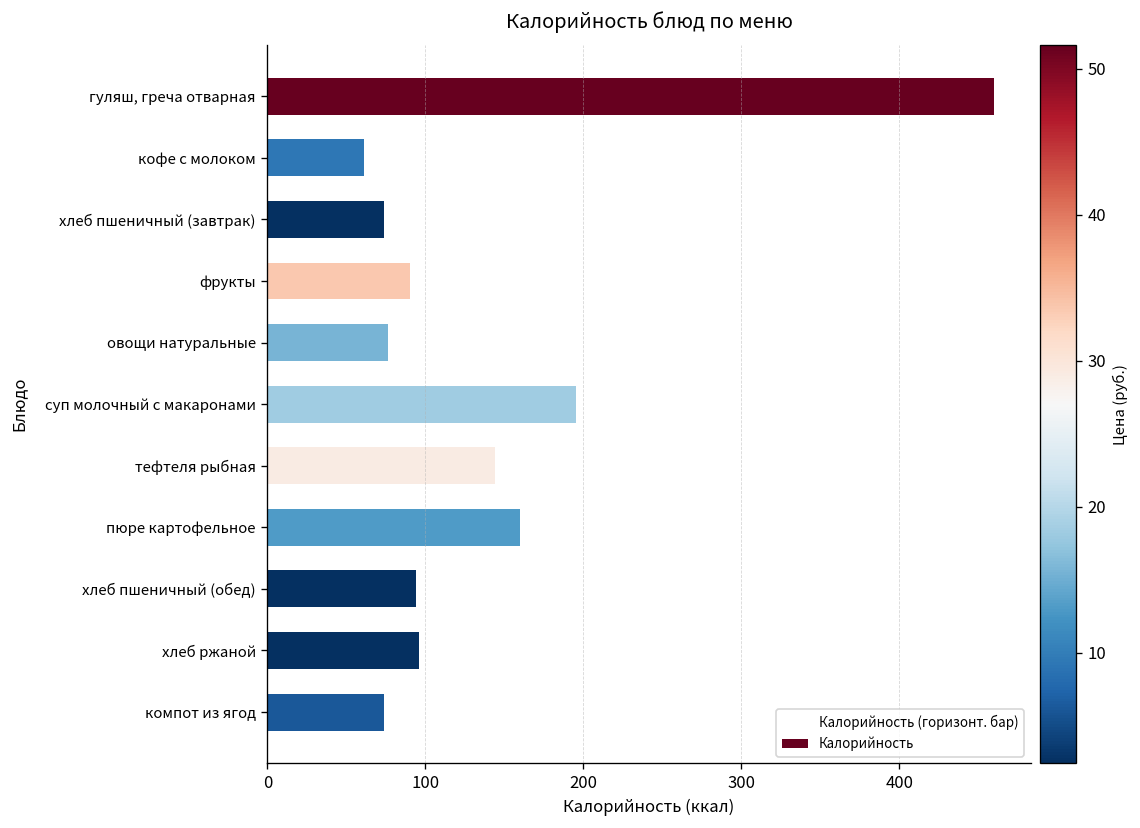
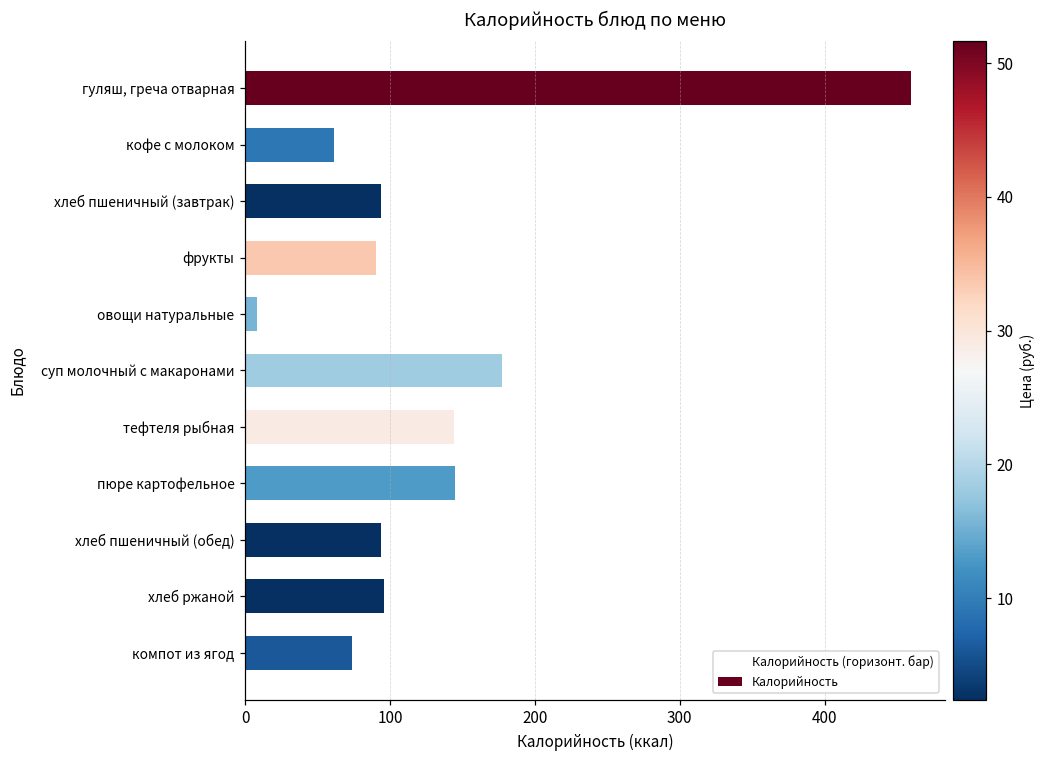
хлеб пшеничный (завтрак): 74 -> 94
овощи натуральные: 76 -> 8
суп молочный с макаронами: 195 -> 177
пюре картофельное: 160 -> 145
